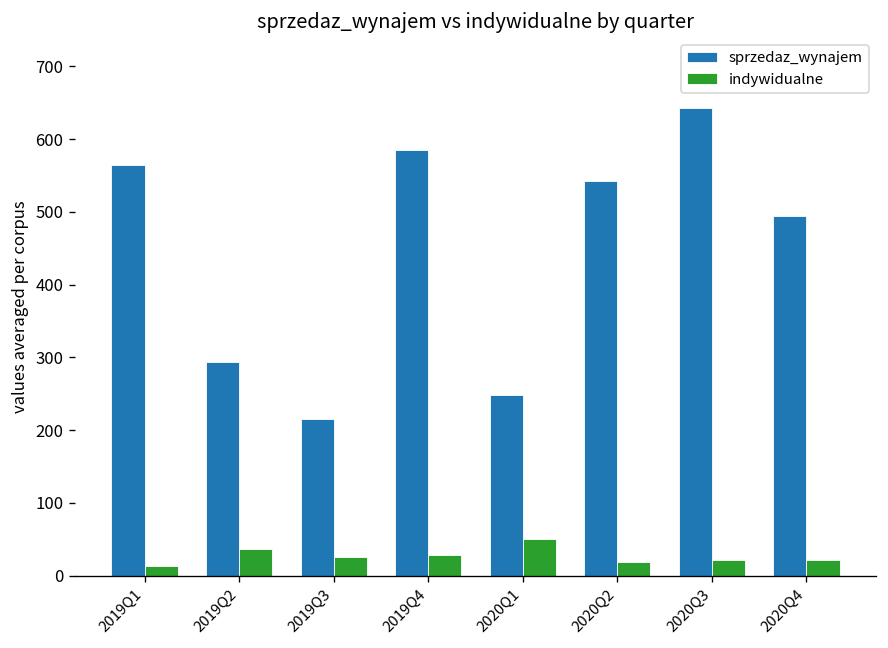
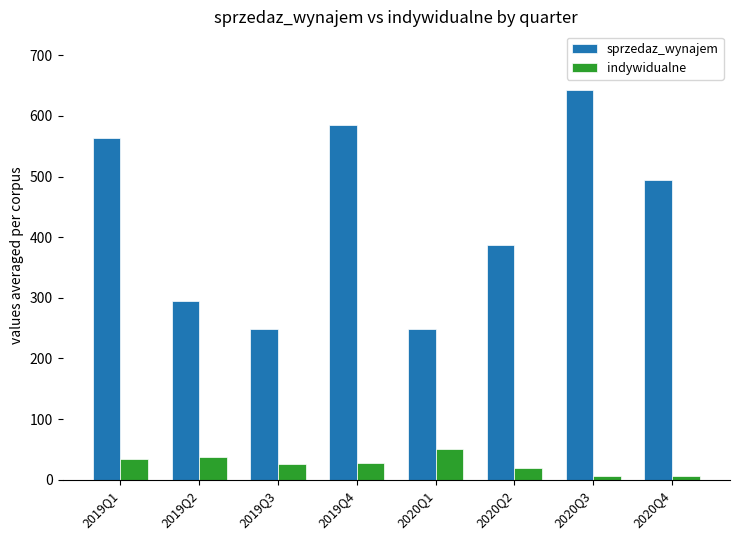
indywidualne, 2019Q1: 10 -> 40
sprzedaz_wynajem, 2019Q3: 220 -> 250
sprzedaz_wynajem, 2020Q2: 540 -> 390
indywidualne, 2020Q3: 20 -> 10
indywidualne, 2020Q4: 20 -> 10
